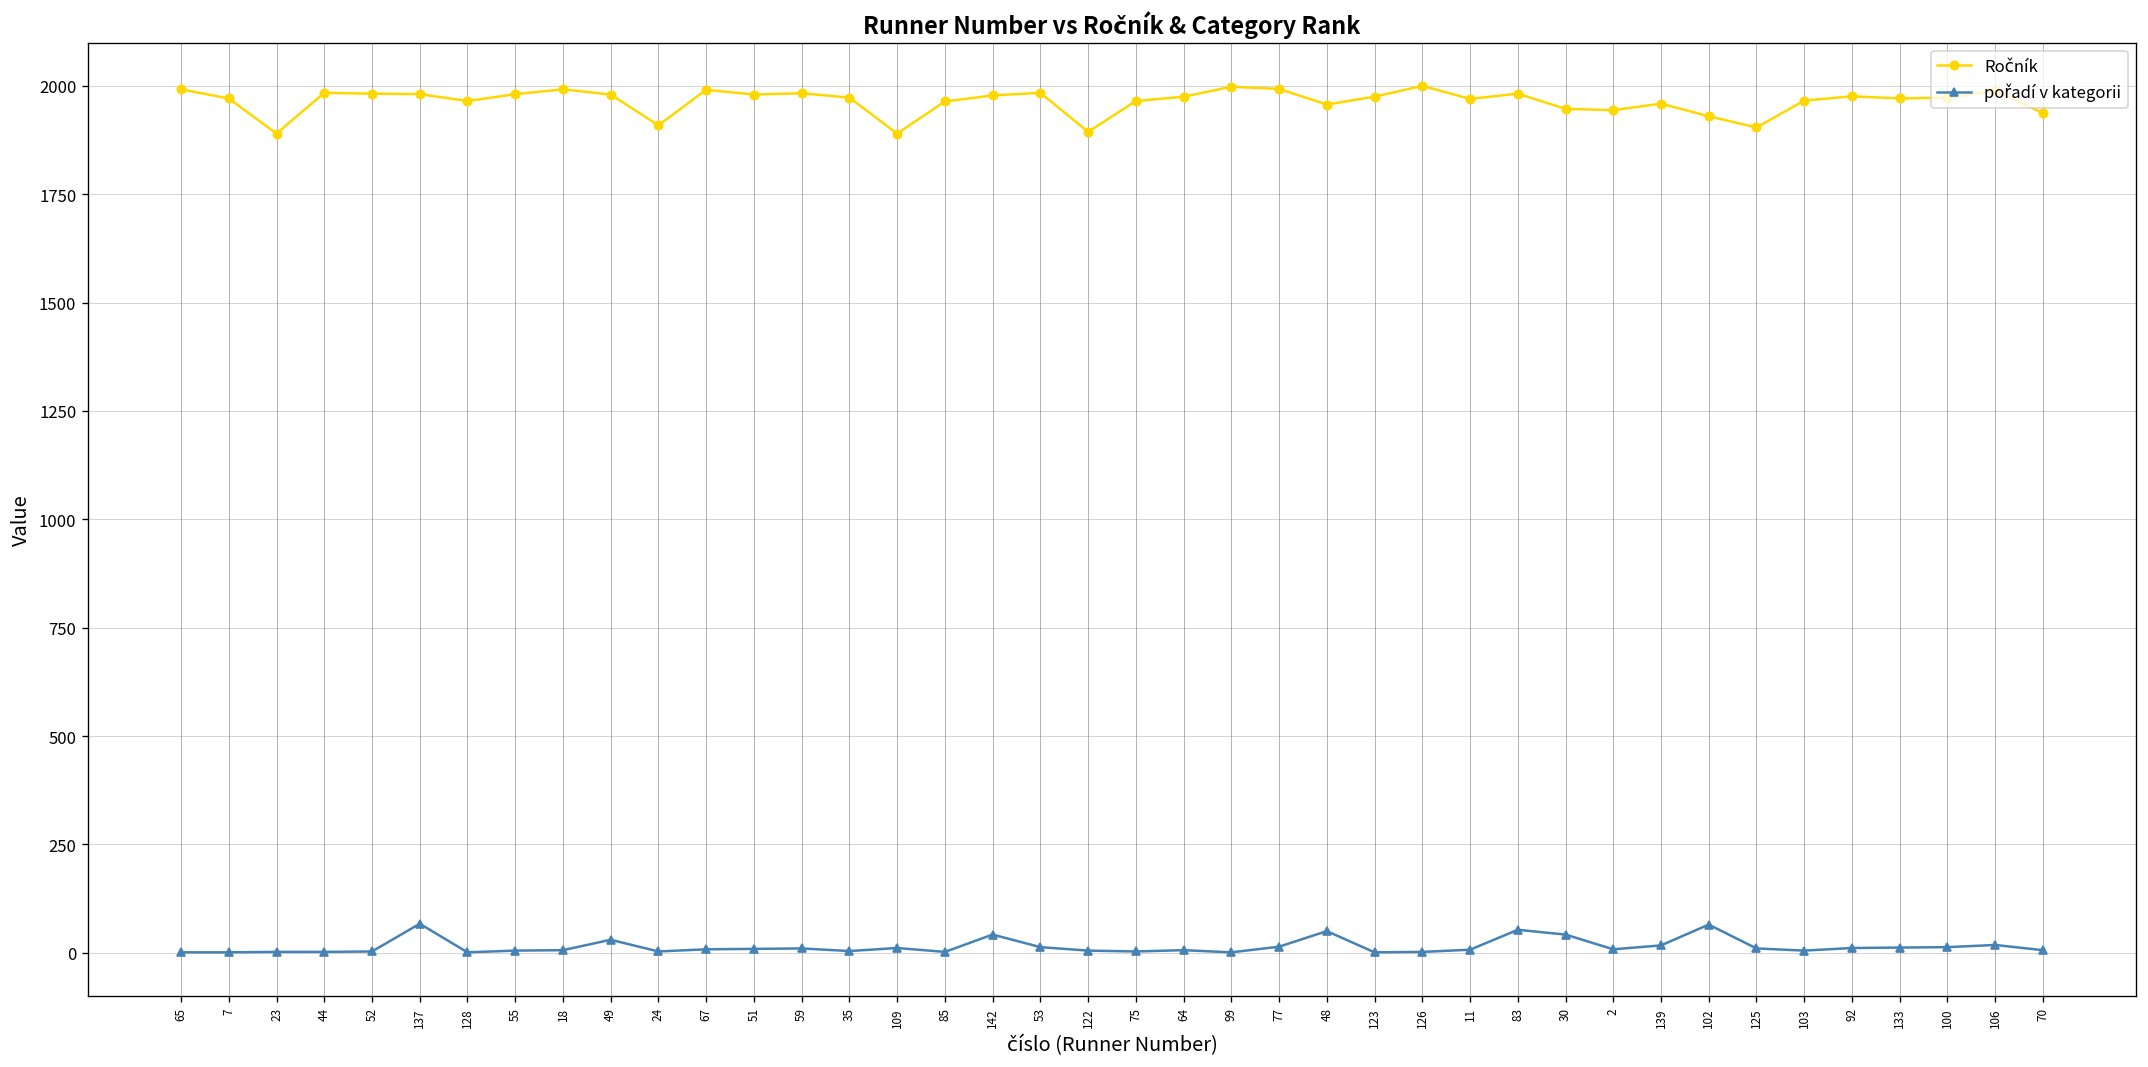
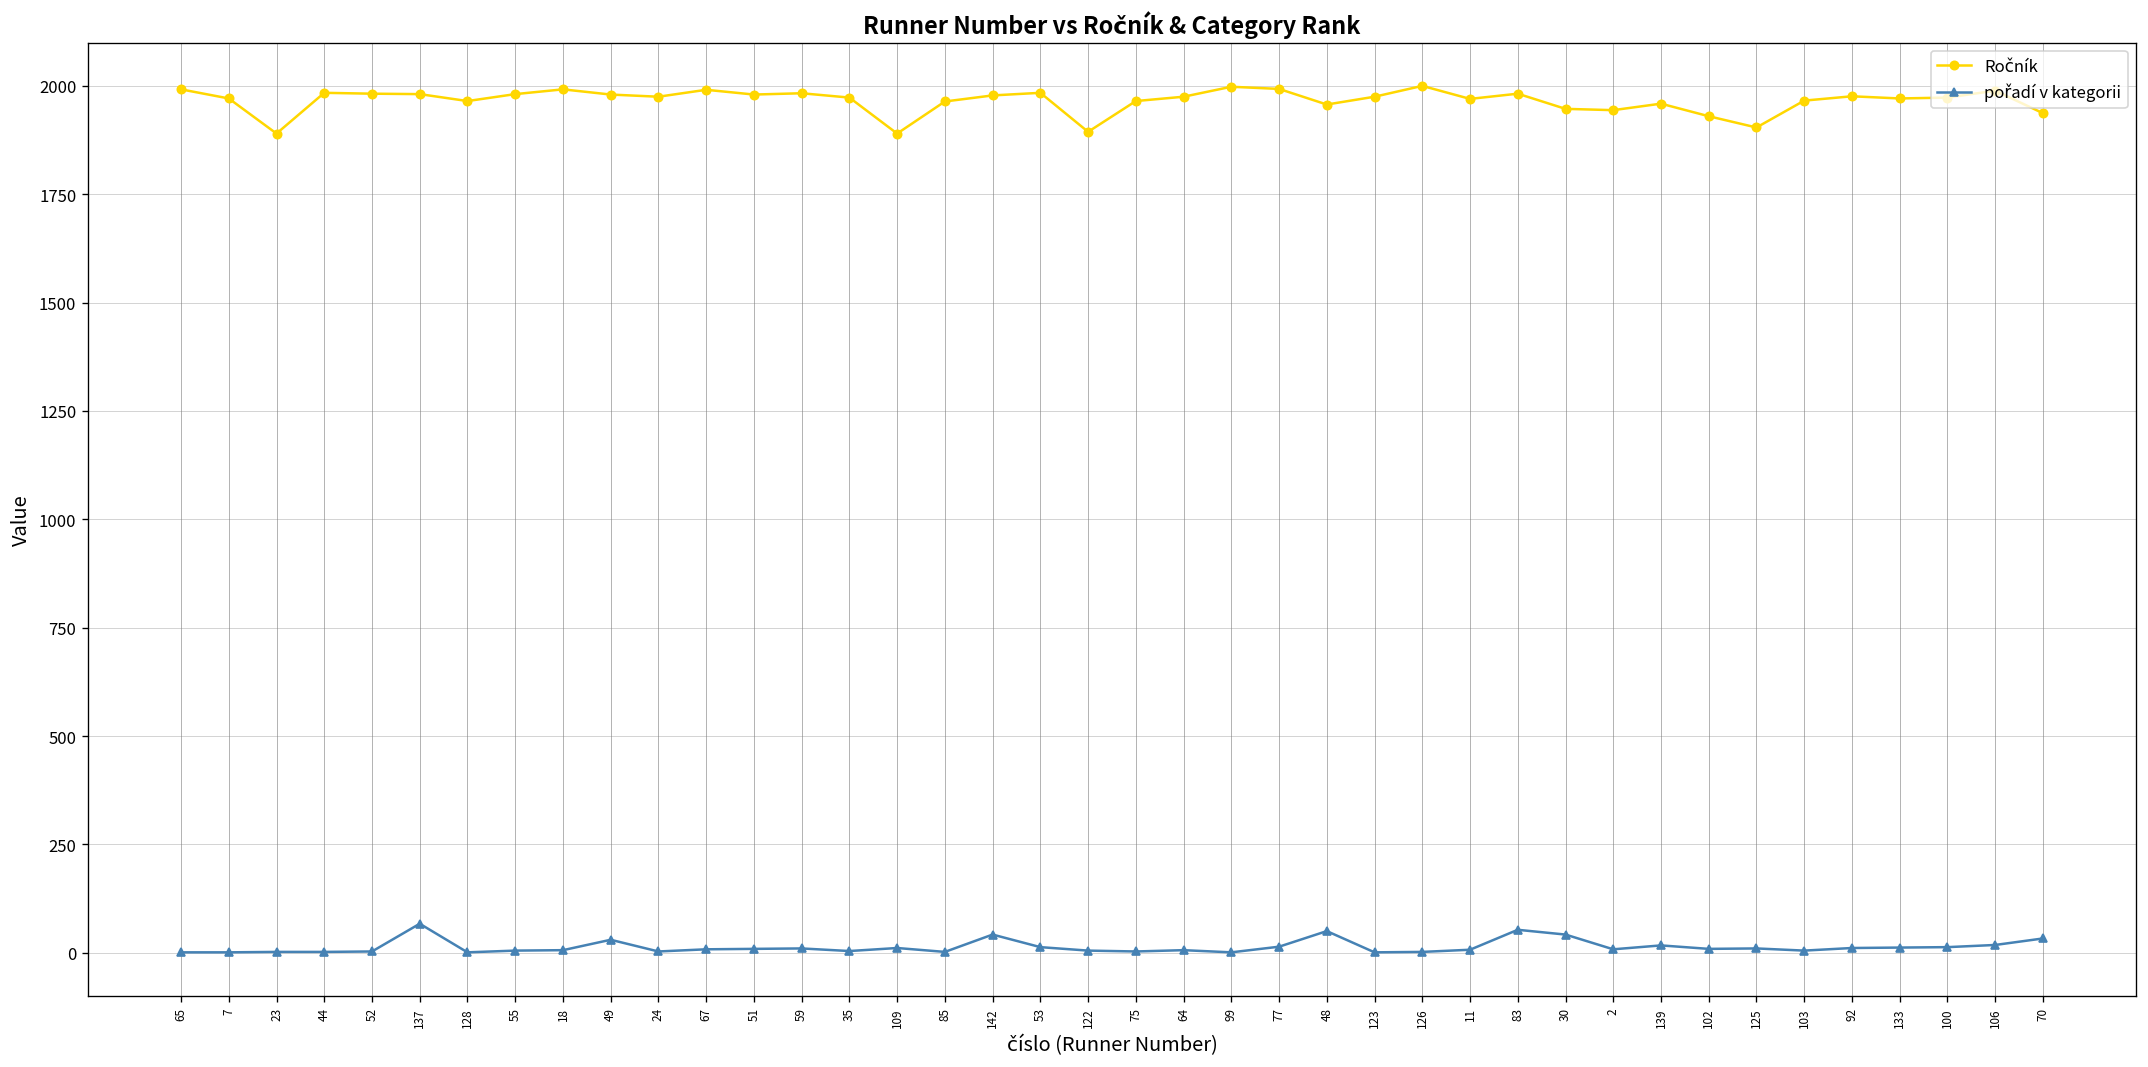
Ročník, 24: 1910 -> 1980
pořadí v kategorii, 102: 70 -> 10
pořadí v kategorii, 70: 10 -> 30
